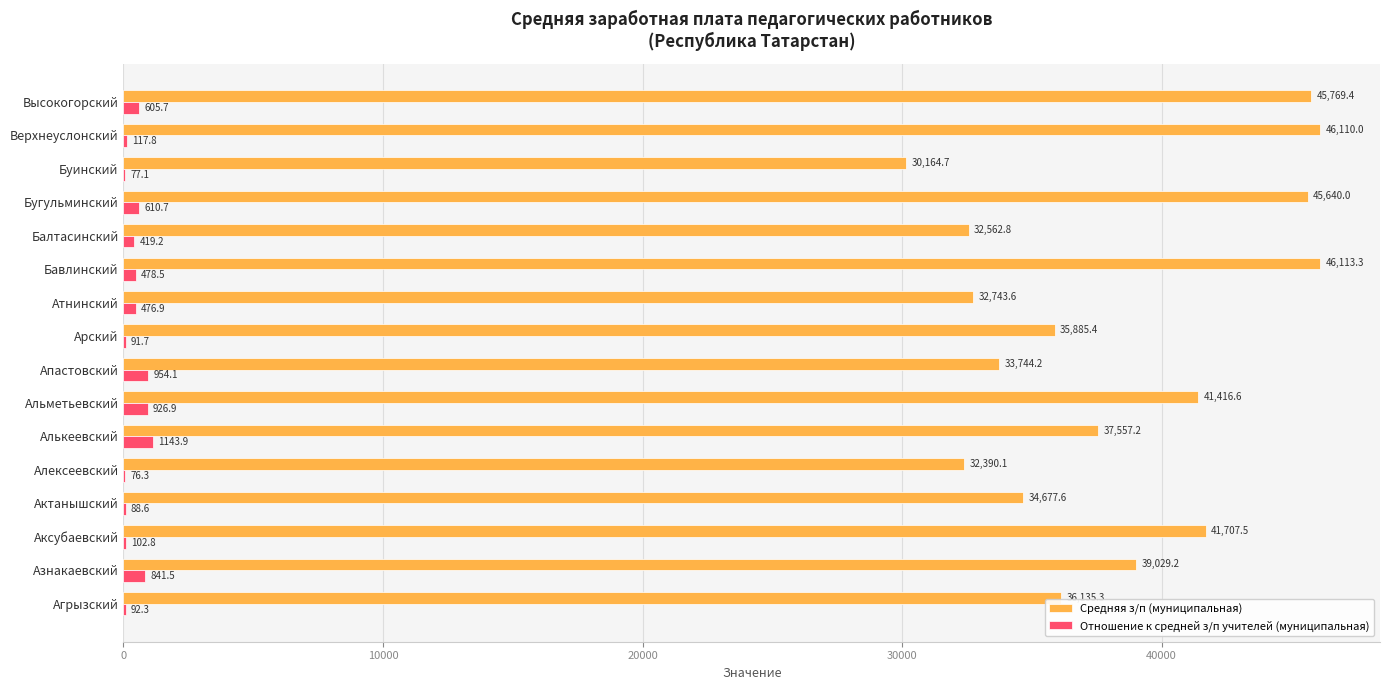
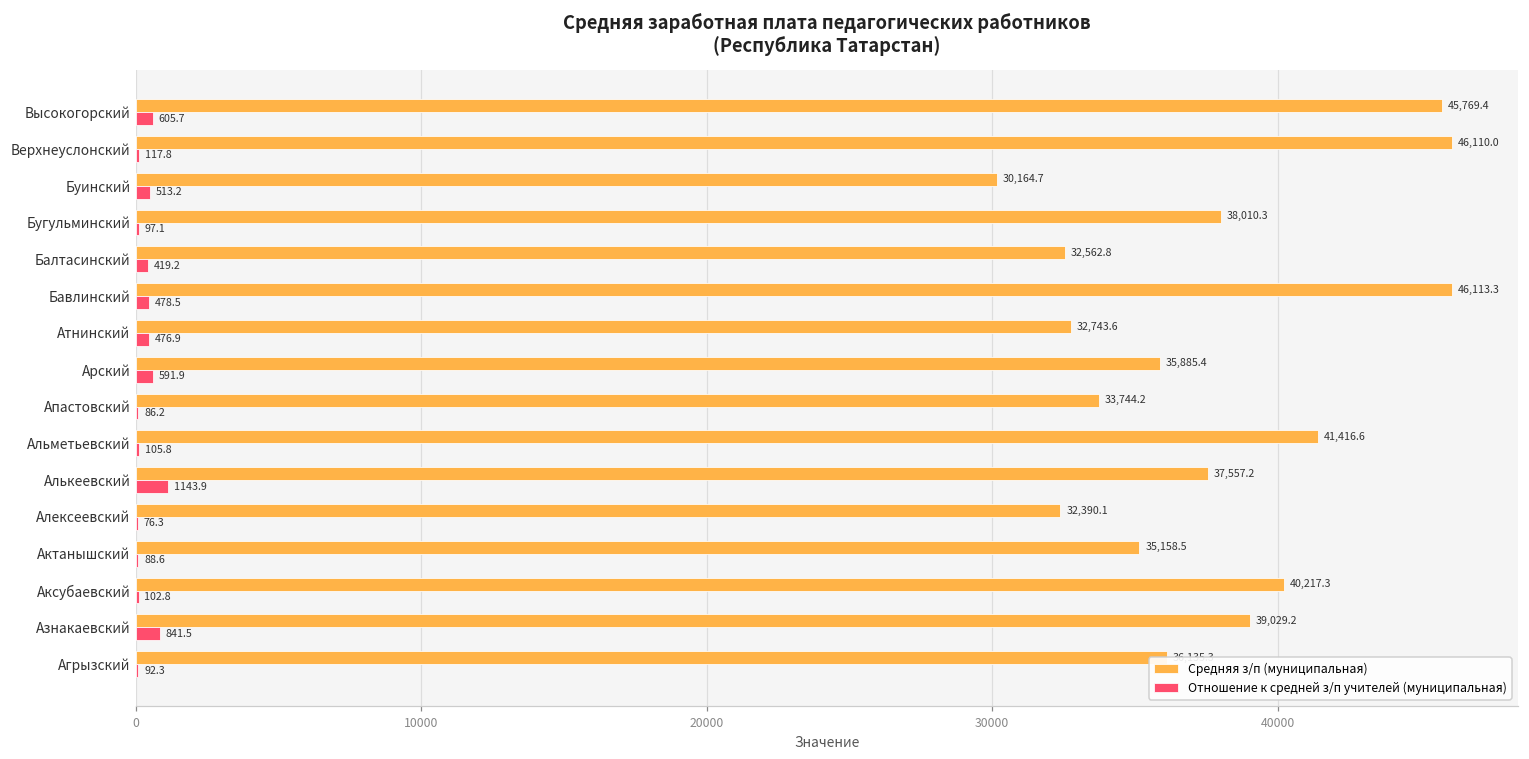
Отношение к средней з/п учителей (муниципальная), Буинский: 77.1 -> 513.2
Средняя з/п (муниципальная), Бугульминский: 45,640.0 -> 38,010.3
Отношение к средней з/п учителей (муниципальная), Бугульминский: 610.7 -> 97.1
Отношение к средней з/п учителей (муниципальная), Арский: 91.7 -> 591.9
Отношение к средней з/п учителей (муниципальная), Апастовский: 954.1 -> 86.2
Отношение к средней з/п учителей (муниципальная), Альметьевский: 926.9 -> 105.8
Средняя з/п (муниципальная), Актанышский: 34,677.6 -> 35,158.5
Средняя з/п (муниципальная), Аксубаевский: 41,707.5 -> 40,217.3
